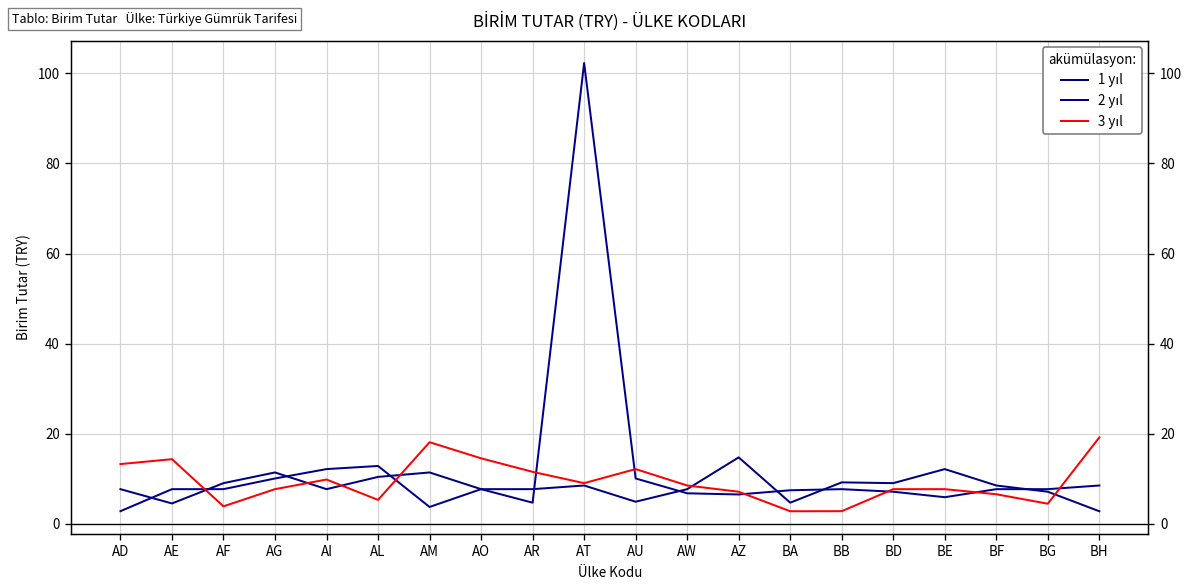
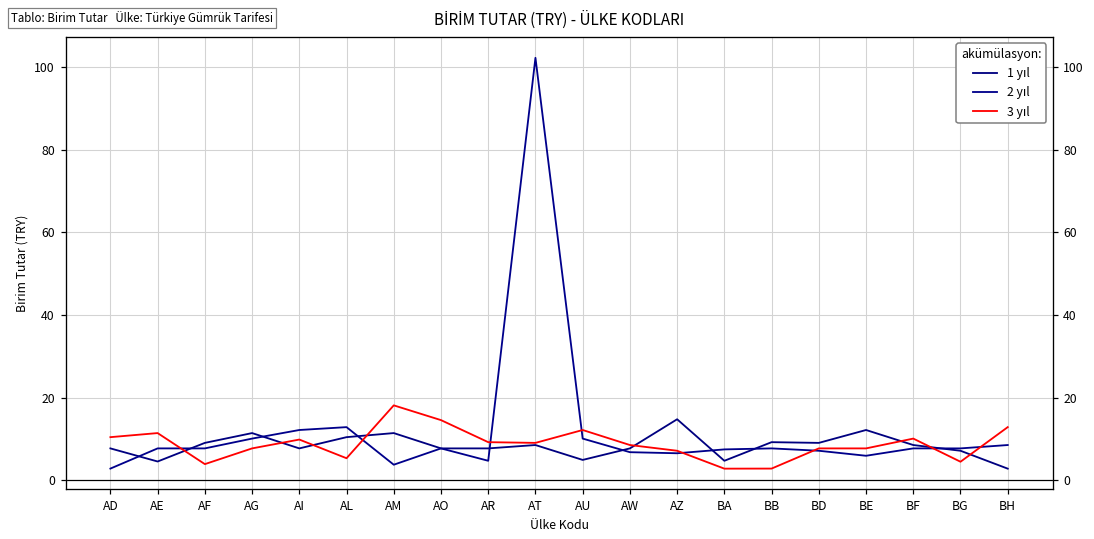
3 yıl, AD: 13 -> 10
3 yıl, AE: 14 -> 11
3 yıl, AR: 12 -> 9
3 yıl, BF: 7 -> 10
3 yıl, BH: 19 -> 13
